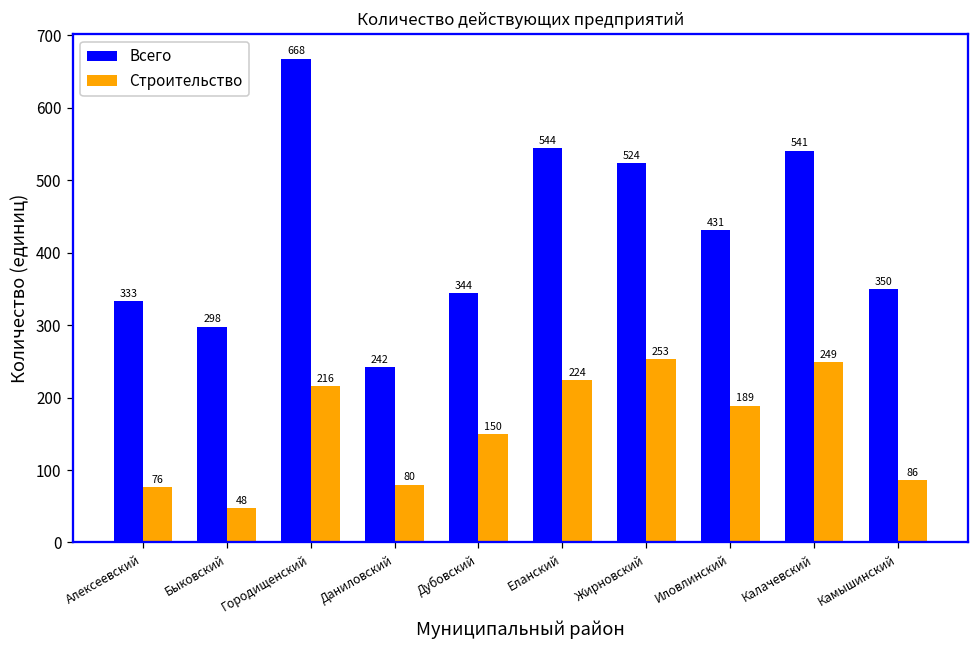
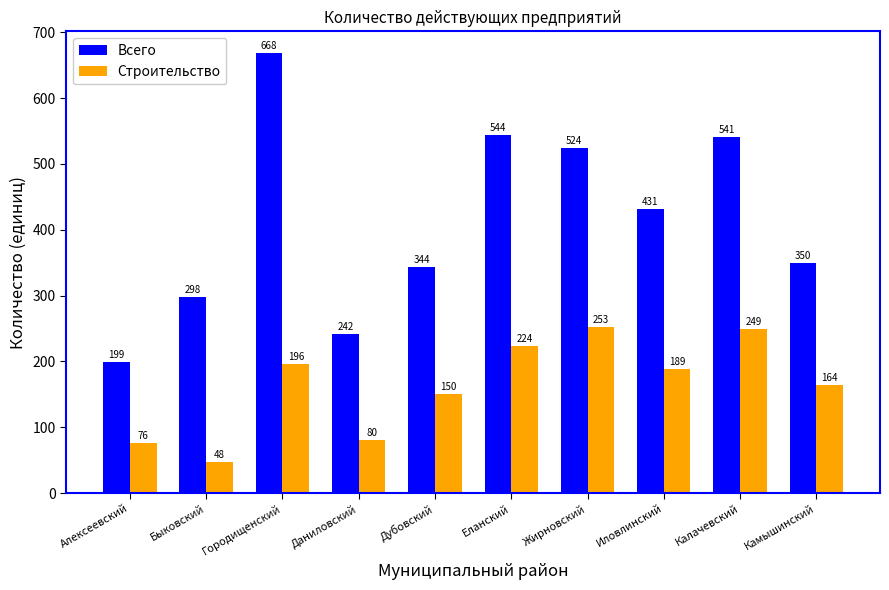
Всего, Алексеевский: 333 -> 199
Строительство, Городищенский: 216 -> 196
Строительство, Камышинский: 86 -> 164
